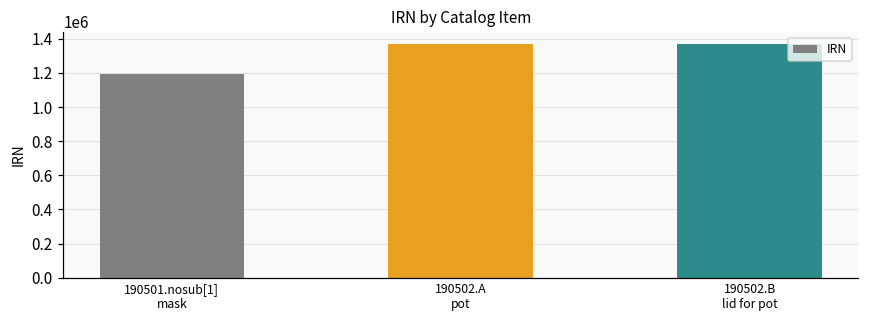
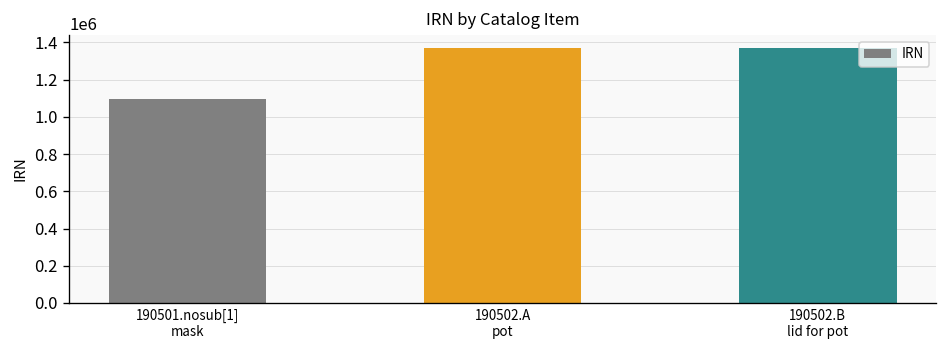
190501.nosub[1] mask: 1190000 -> 1090000
